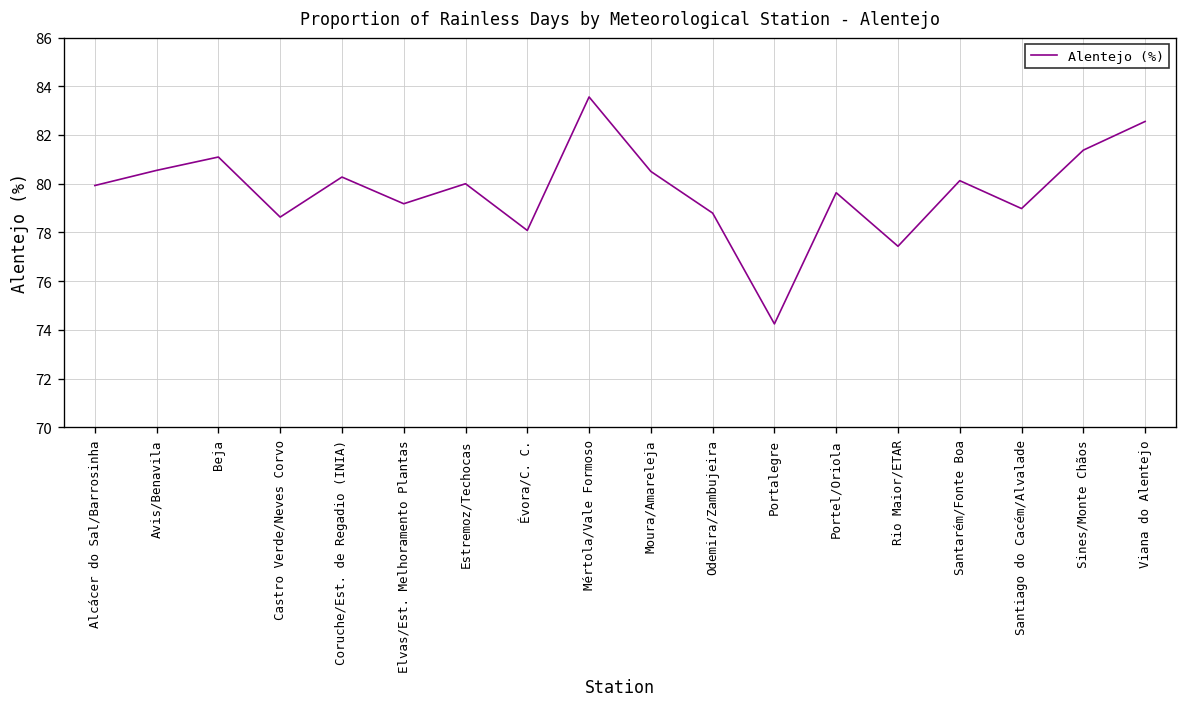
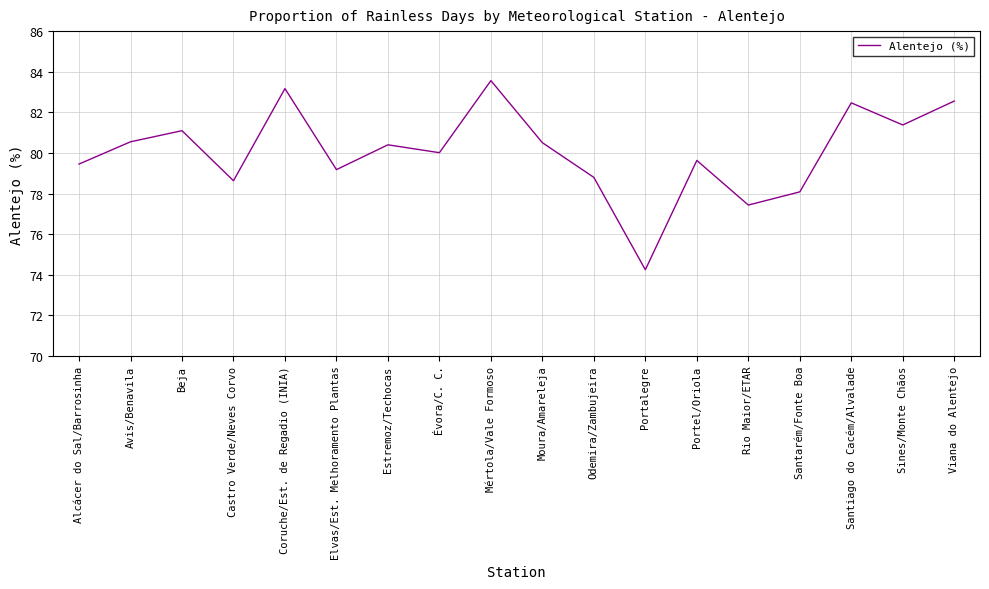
Alcácer do Sal/Barrosinha: 79.9 -> 79.5
Coruche/Est. de Regadio (INIA): 80.3 -> 83.2
Estremoz/Techocas: 80.0 -> 80.4
Évora/C. C.: 78.1 -> 80.0
Santarém/Fonte Boa: 80.1 -> 78.1
Santiago do Cacém/Alvalade: 79.0 -> 82.5
